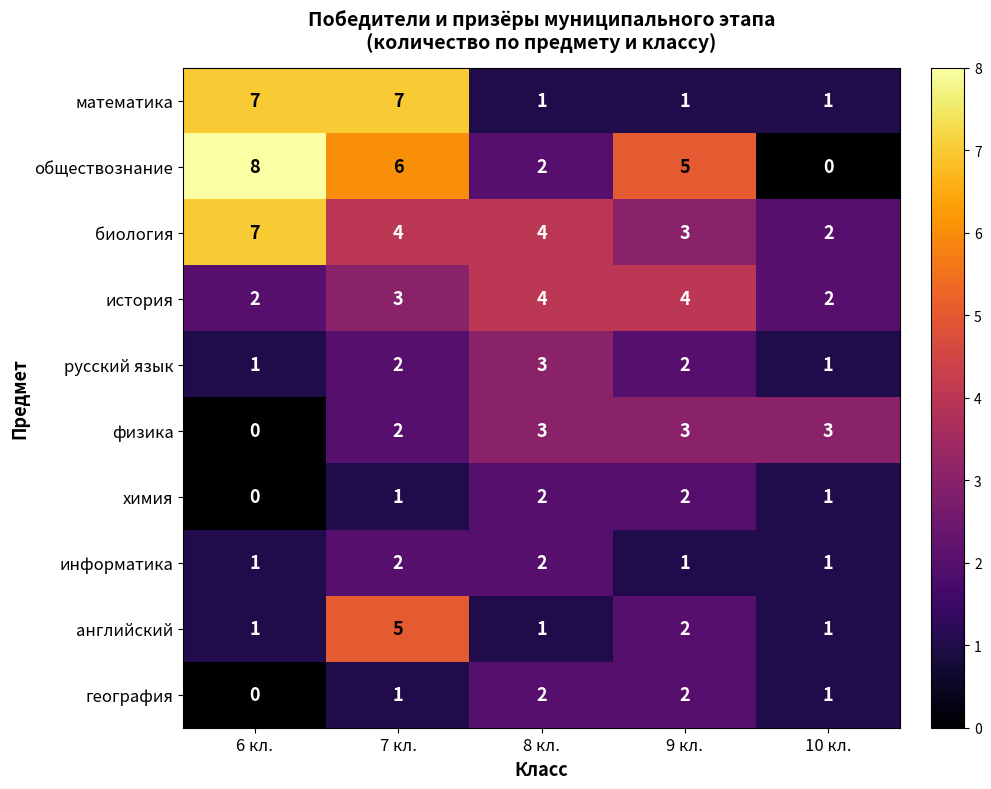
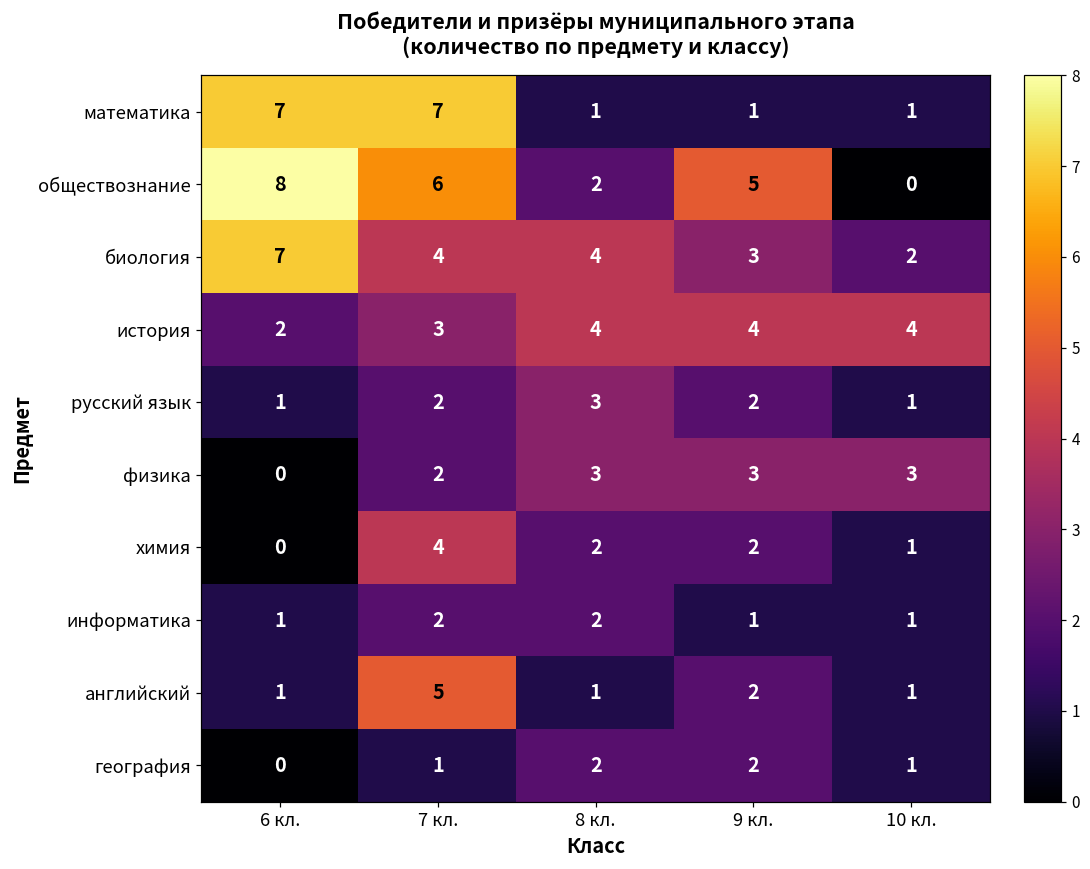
история, 10 кл.: 2 -> 4
химия, 7 кл.: 1 -> 4
